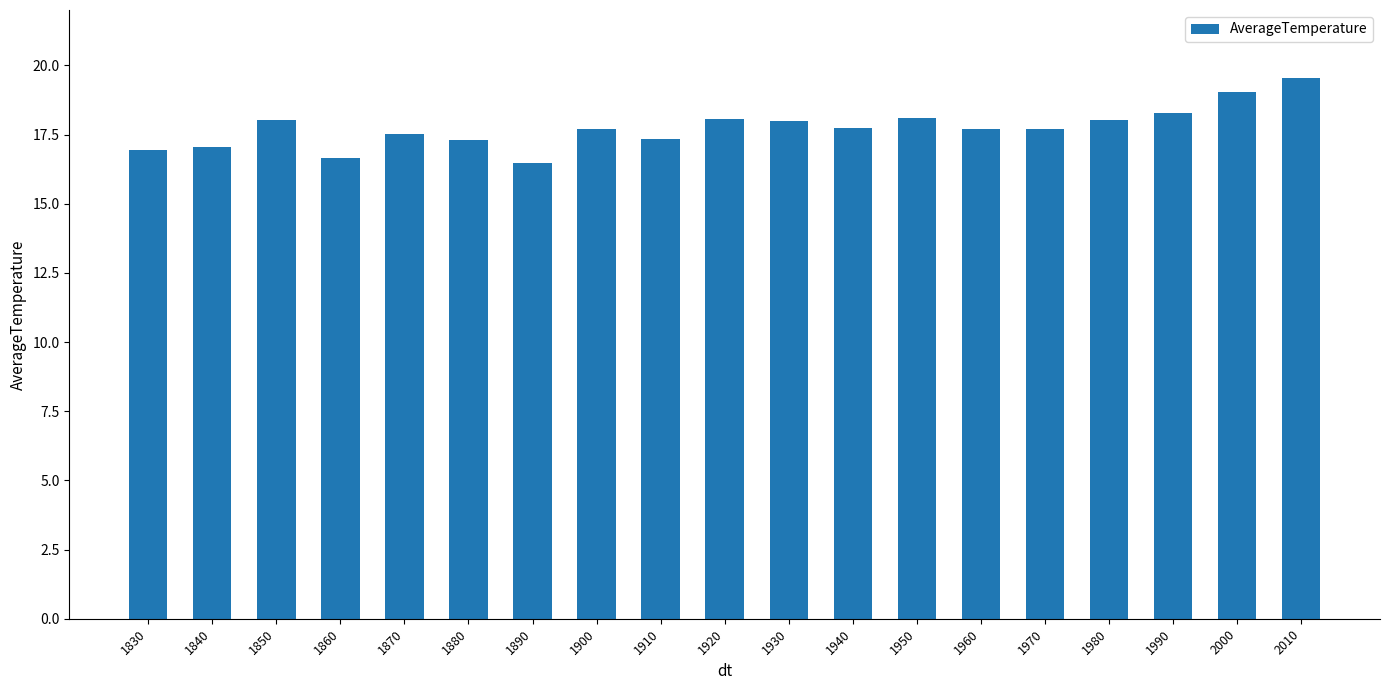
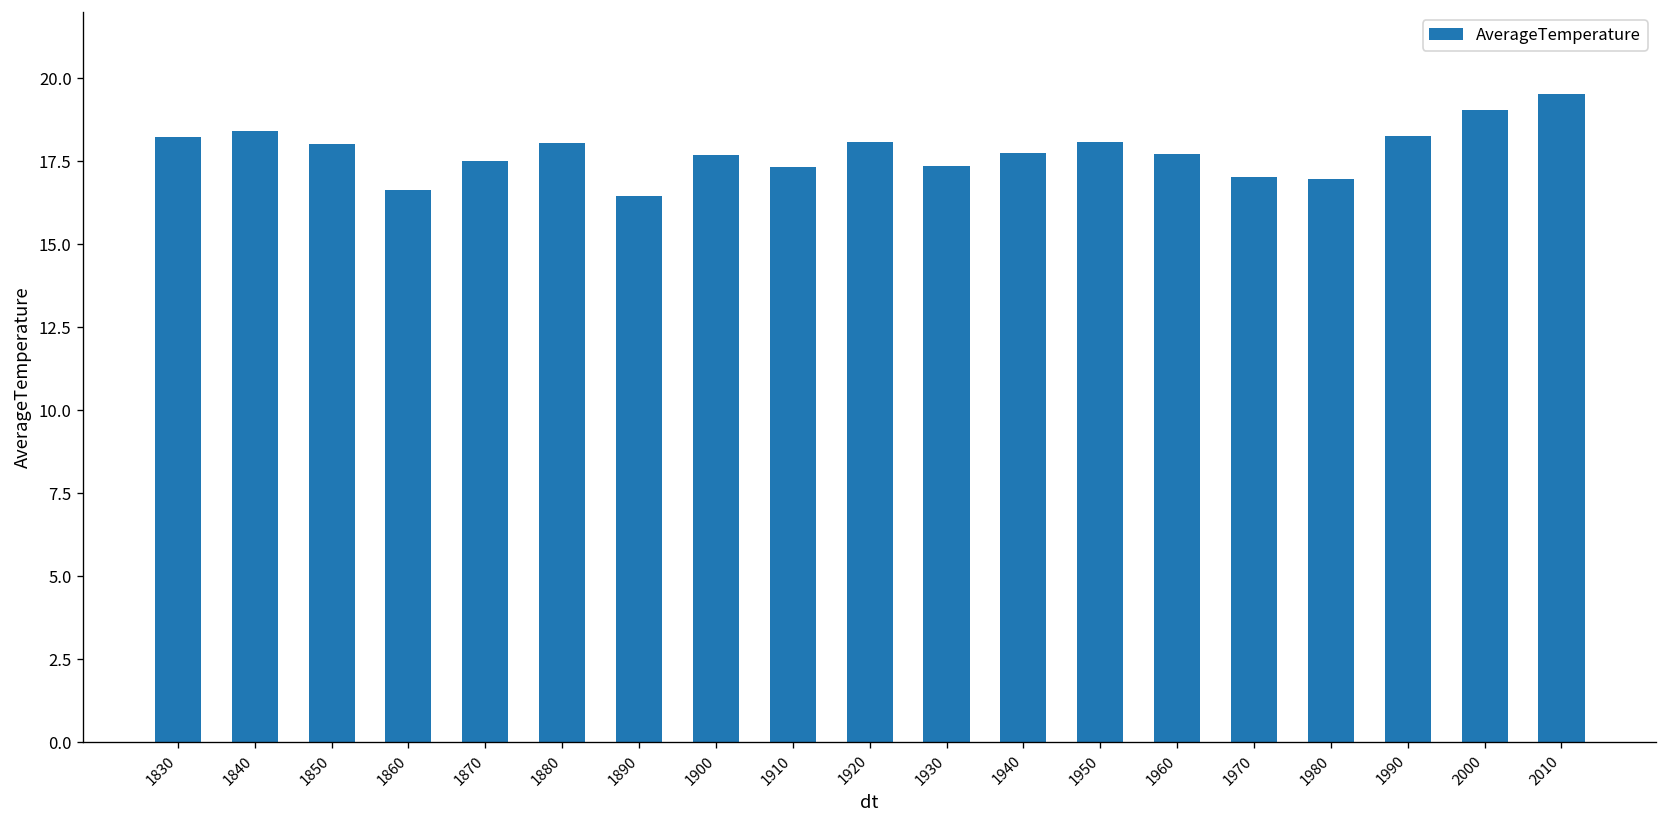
1830: 17.0 -> 18.2
1840: 17.0 -> 18.4
1880: 17.3 -> 18.1
1930: 18.0 -> 17.3
1970: 17.7 -> 17.0
1980: 18.0 -> 17.0
